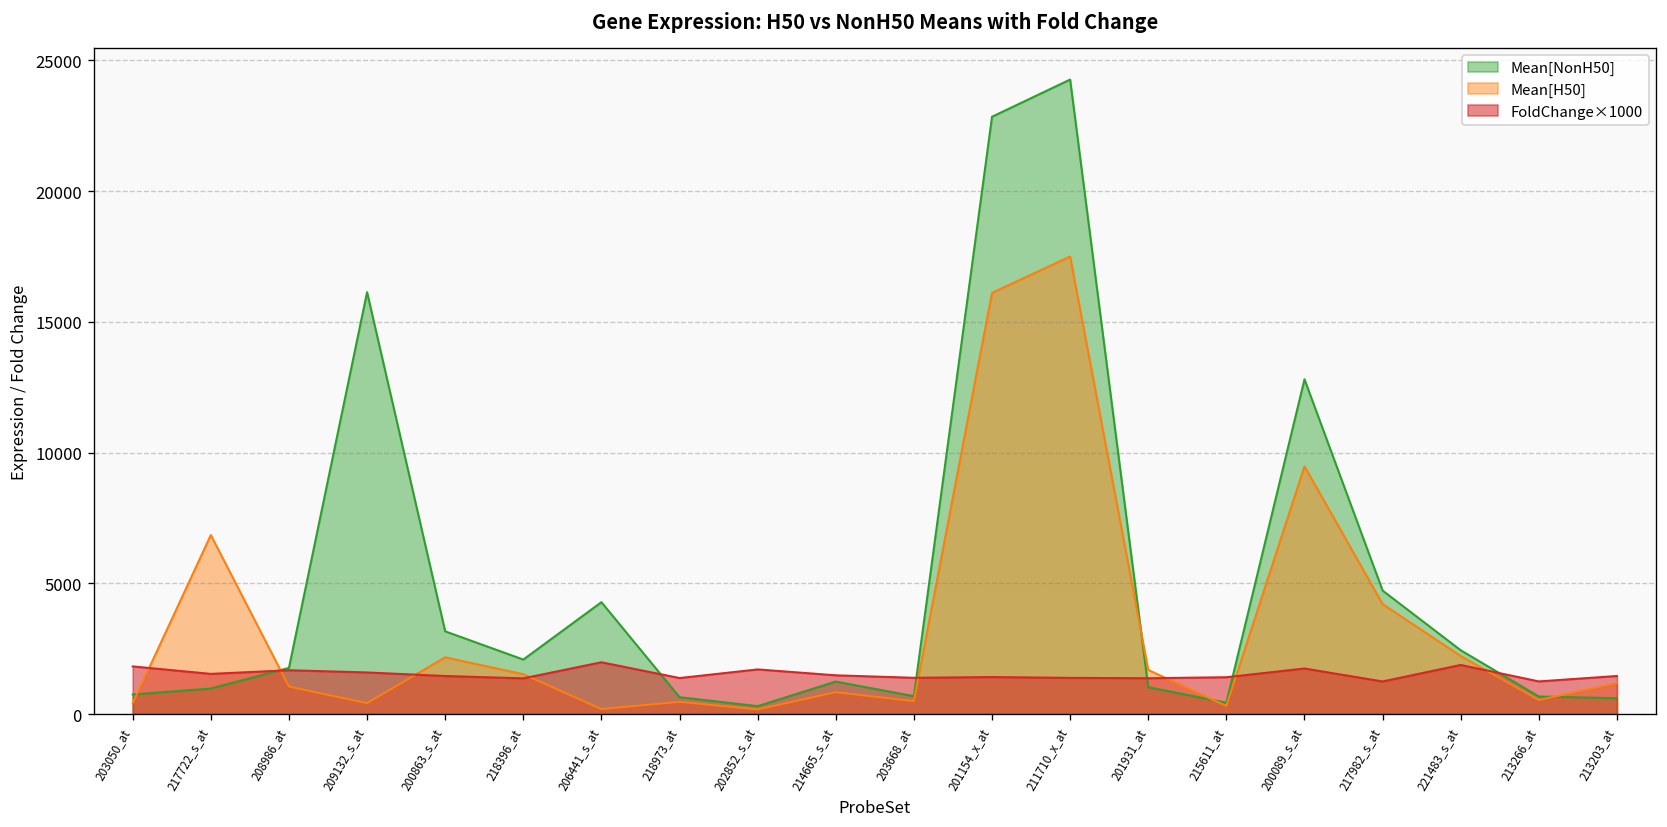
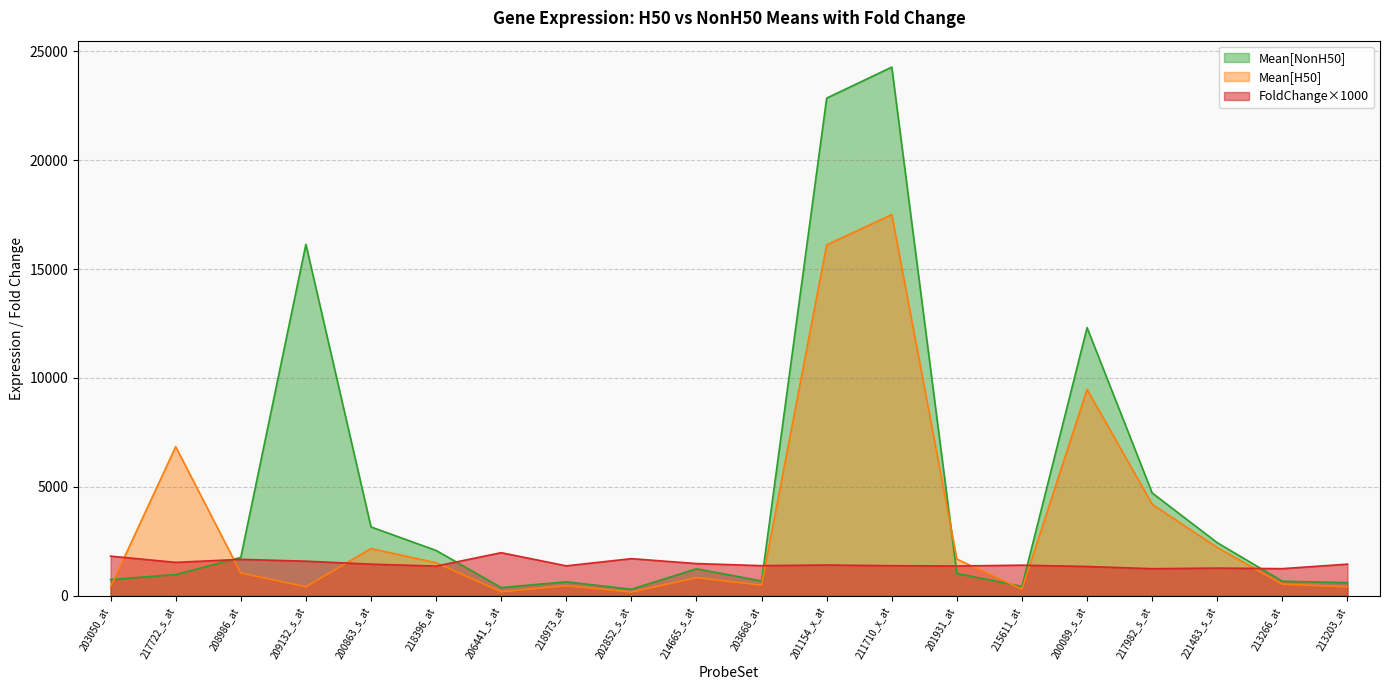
Mean[NonH50], 206441_s_at: 4300 -> 400
Mean[NonH50], 200089_s_at: 12800 -> 12300
FoldChange×1000, 200089_s_at: 1700 -> 1400
FoldChange×1000, 221483_s_at: 1900 -> 1300
Mean[H50], 213203_at: 1200 -> 400
